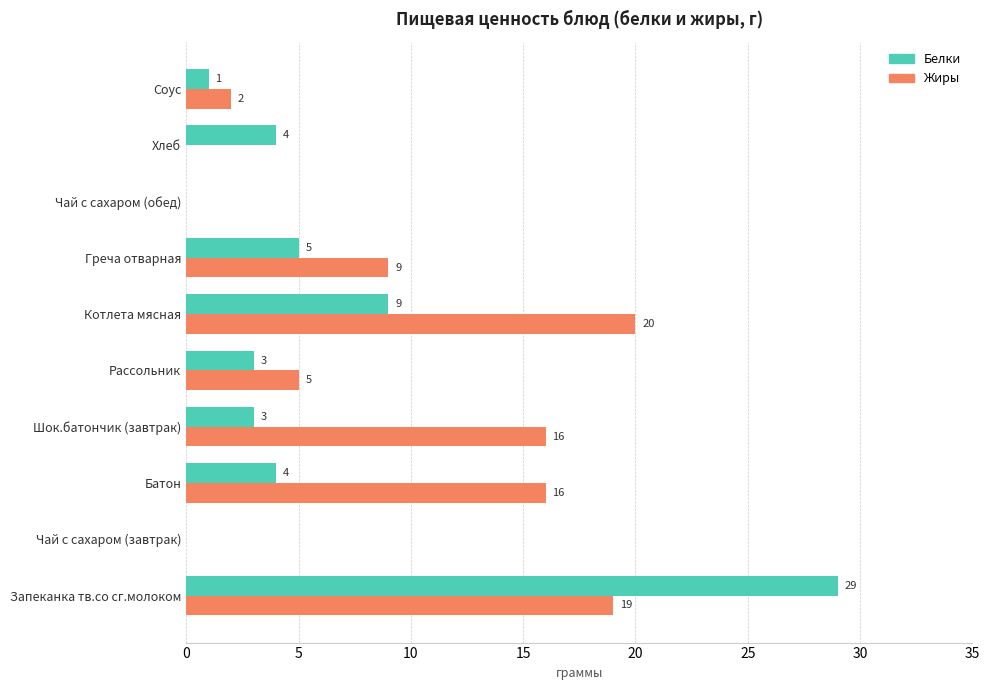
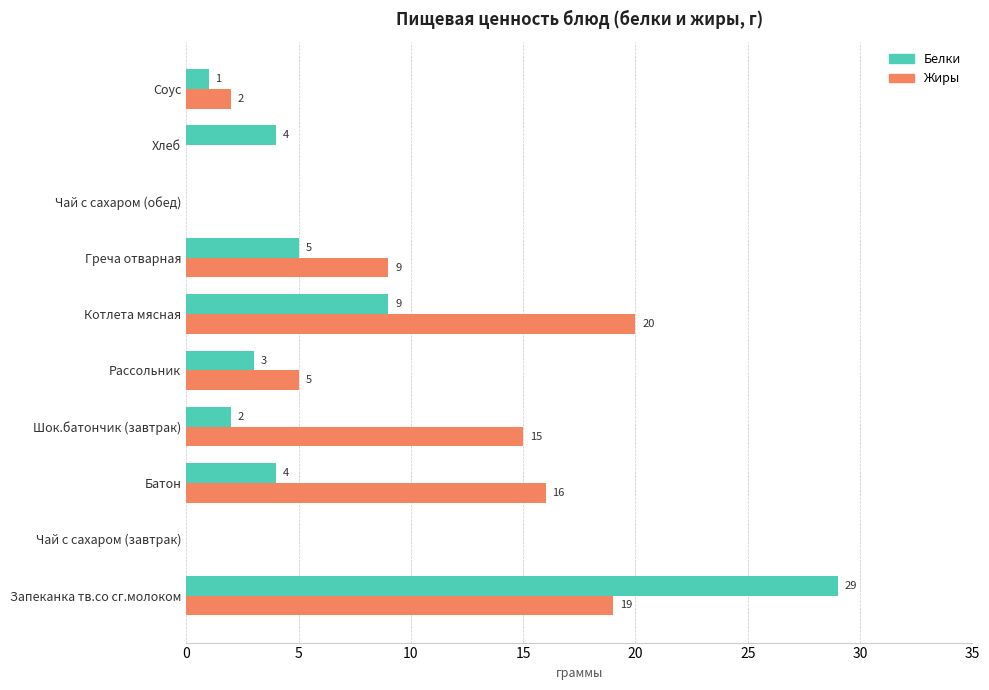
Белки, Шок.батончик (завтрак): 3 -> 2
Жиры, Шок.батончик (завтрак): 16 -> 15
